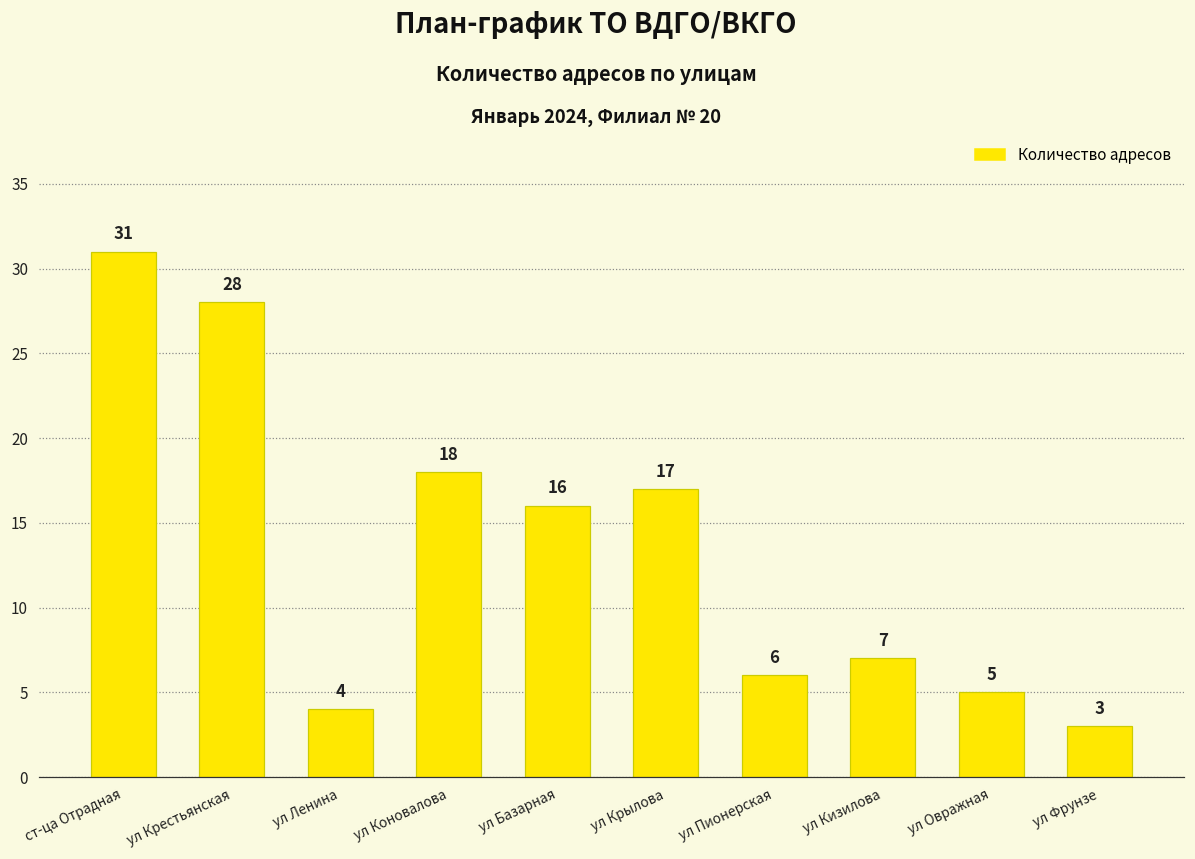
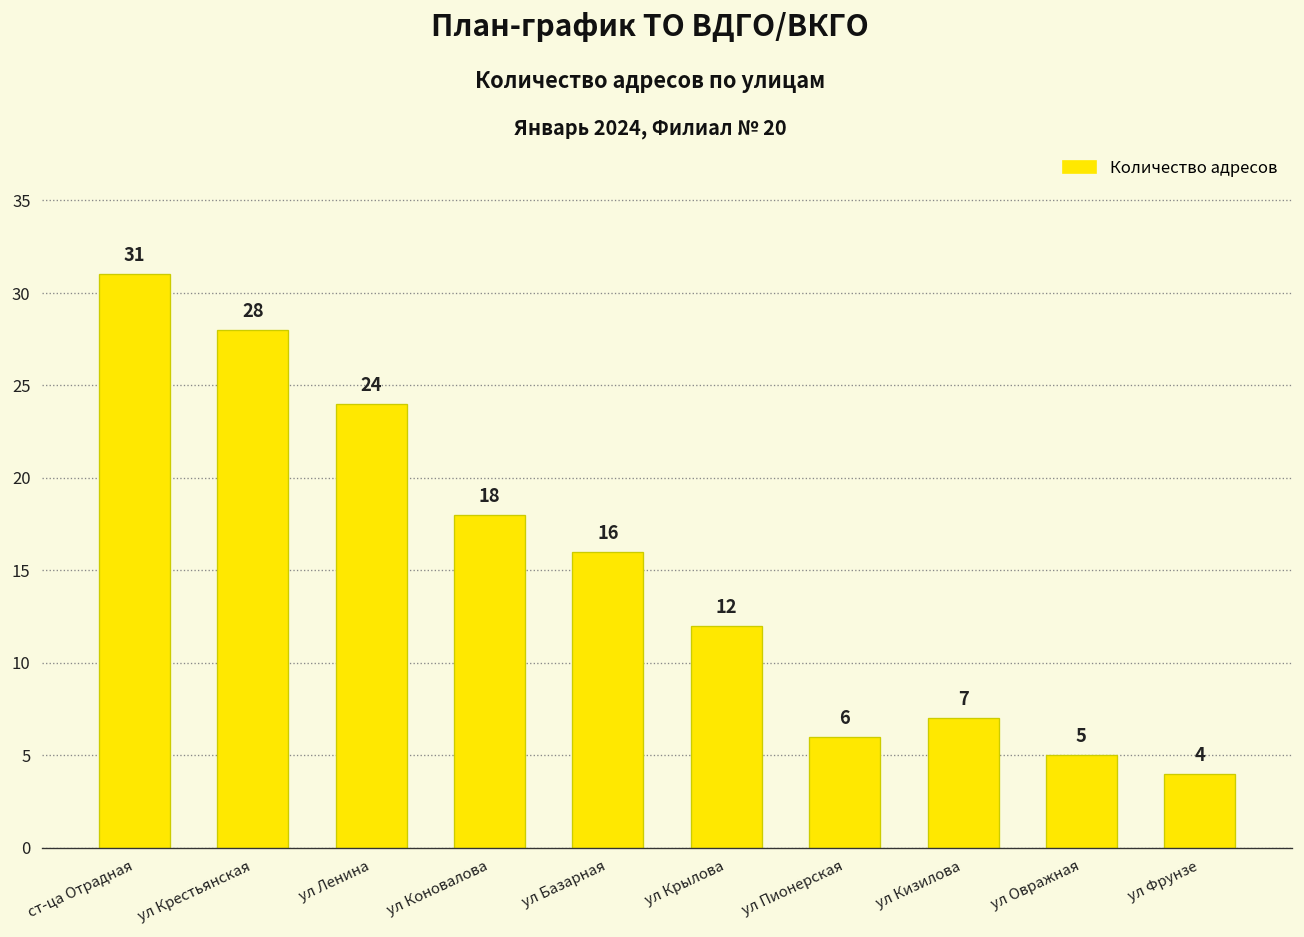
ул Ленина: 4 -> 24
ул Крылова: 17 -> 12
ул Фрунзе: 3 -> 4
